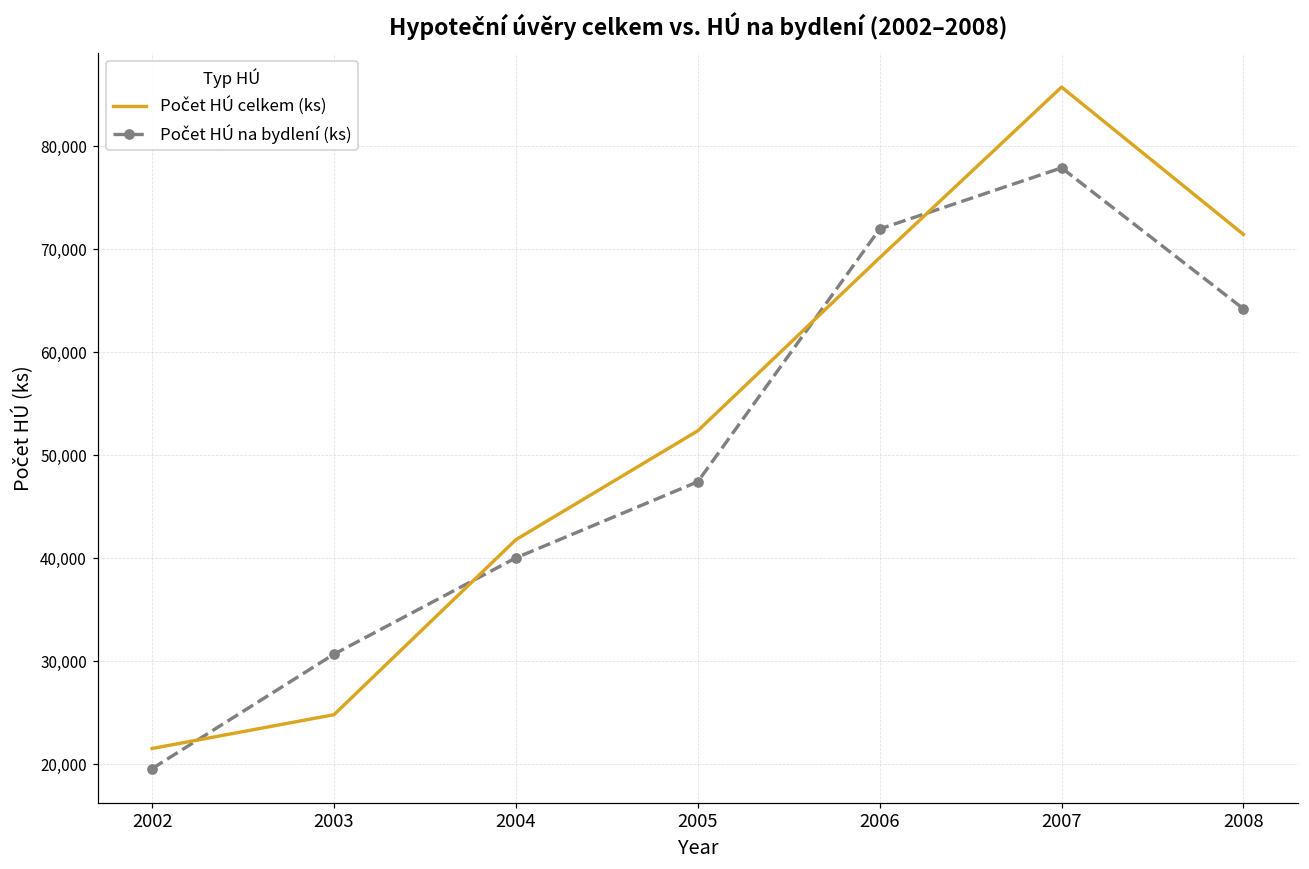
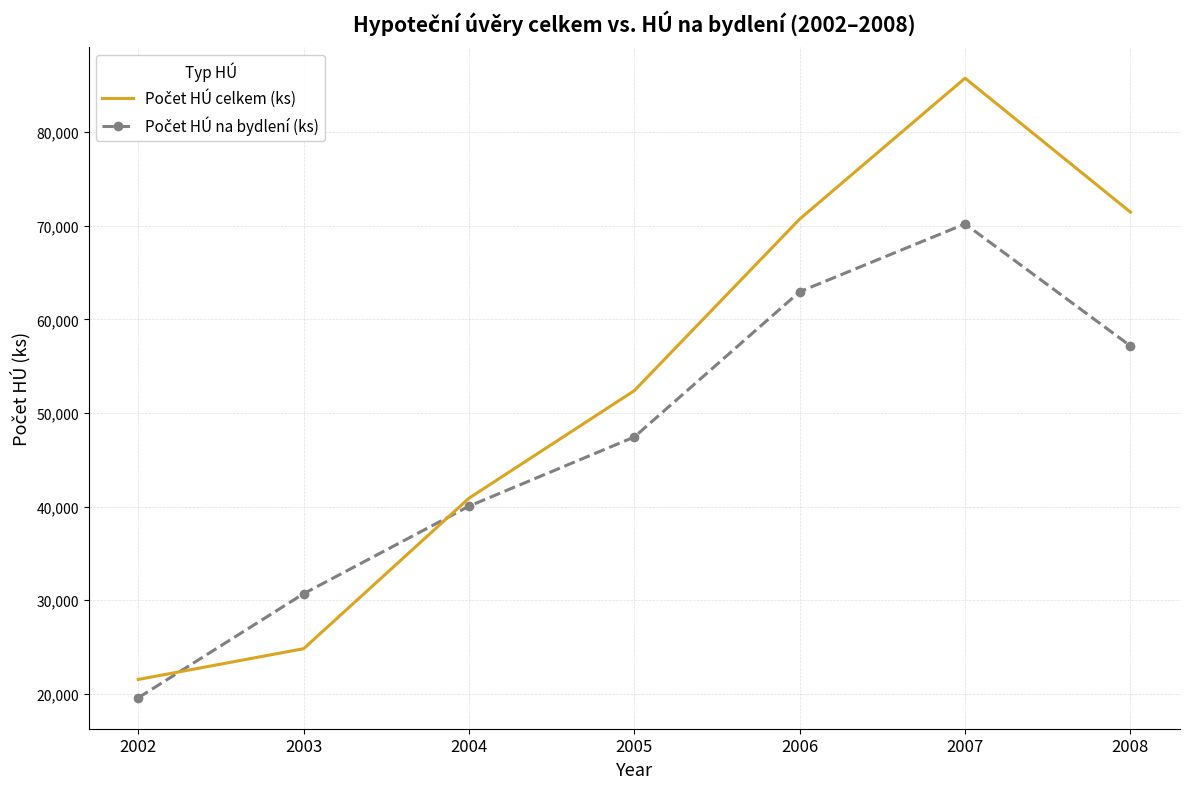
Počet HÚ celkem (ks), 2004: 42,000 -> 41,000
Počet HÚ celkem (ks), 2006: 69,000 -> 71,000
Počet HÚ na bydlení (ks), 2006: 72,000 -> 63,000
Počet HÚ na bydlení (ks), 2007: 78,000 -> 70,000
Počet HÚ na bydlení (ks), 2008: 64,000 -> 57,000
